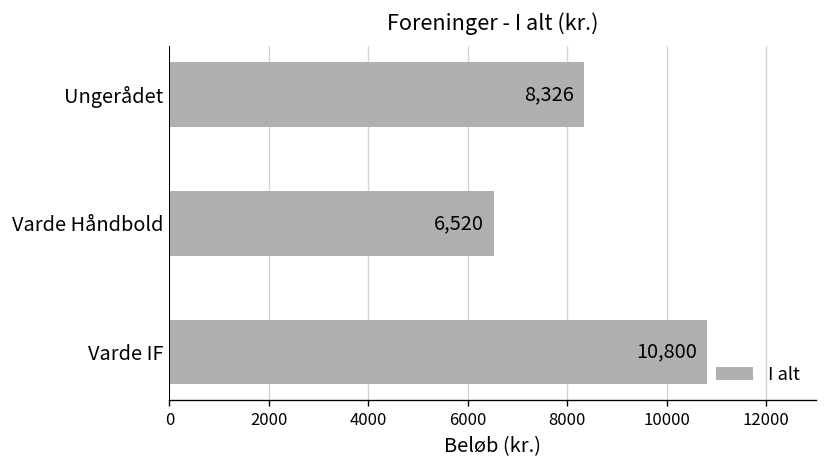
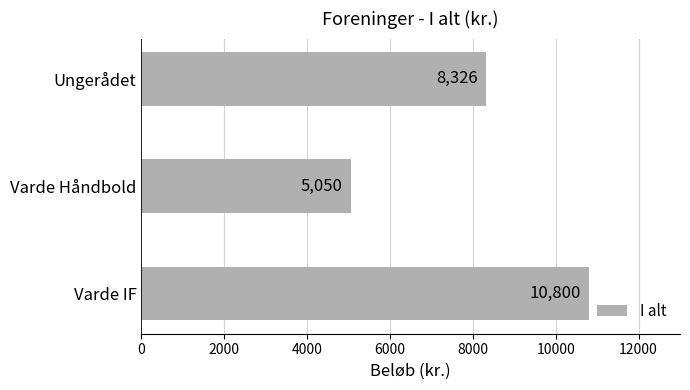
Varde Håndbold: 6,520 -> 5,050
